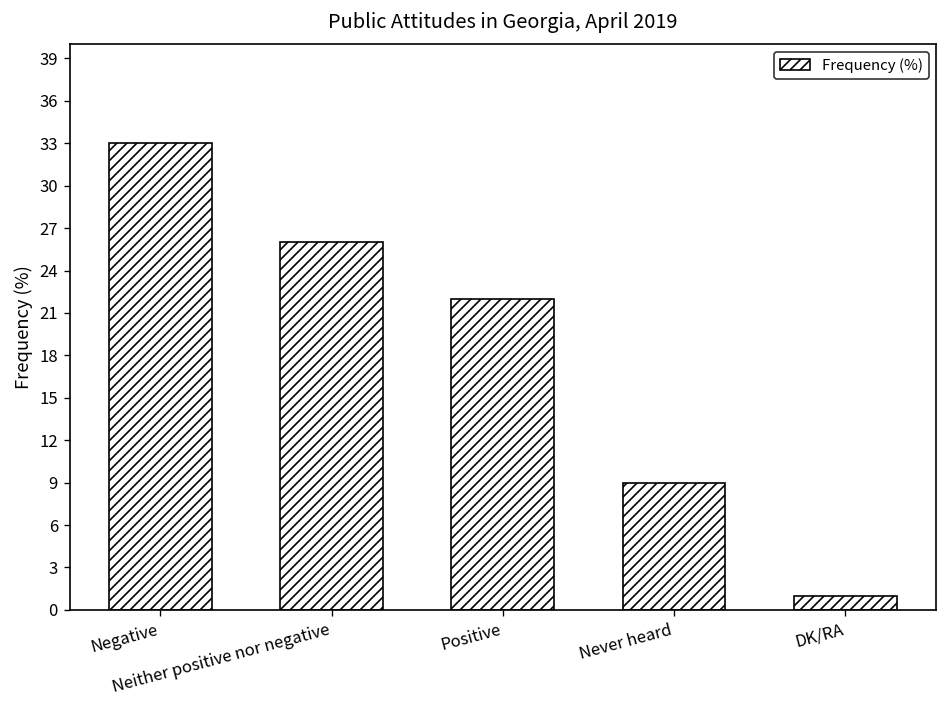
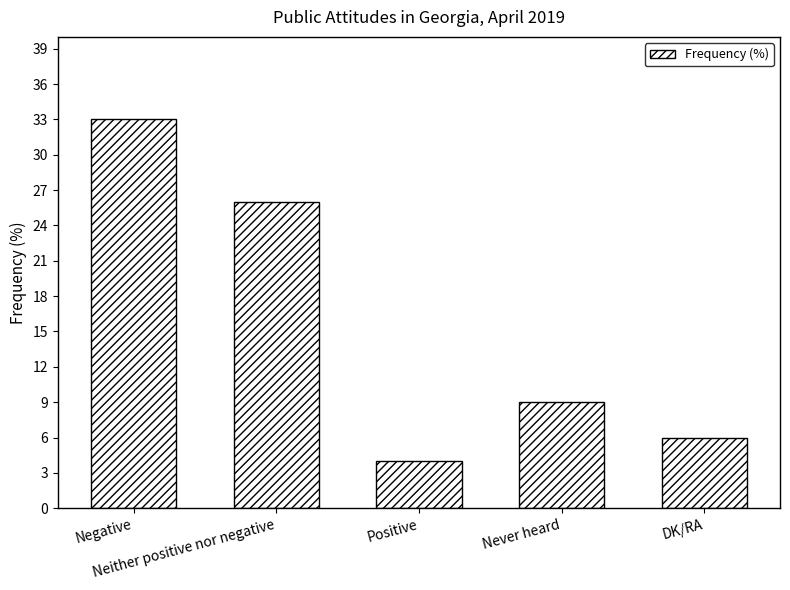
Positive: 22 -> 4
DK/RA: 1 -> 6
